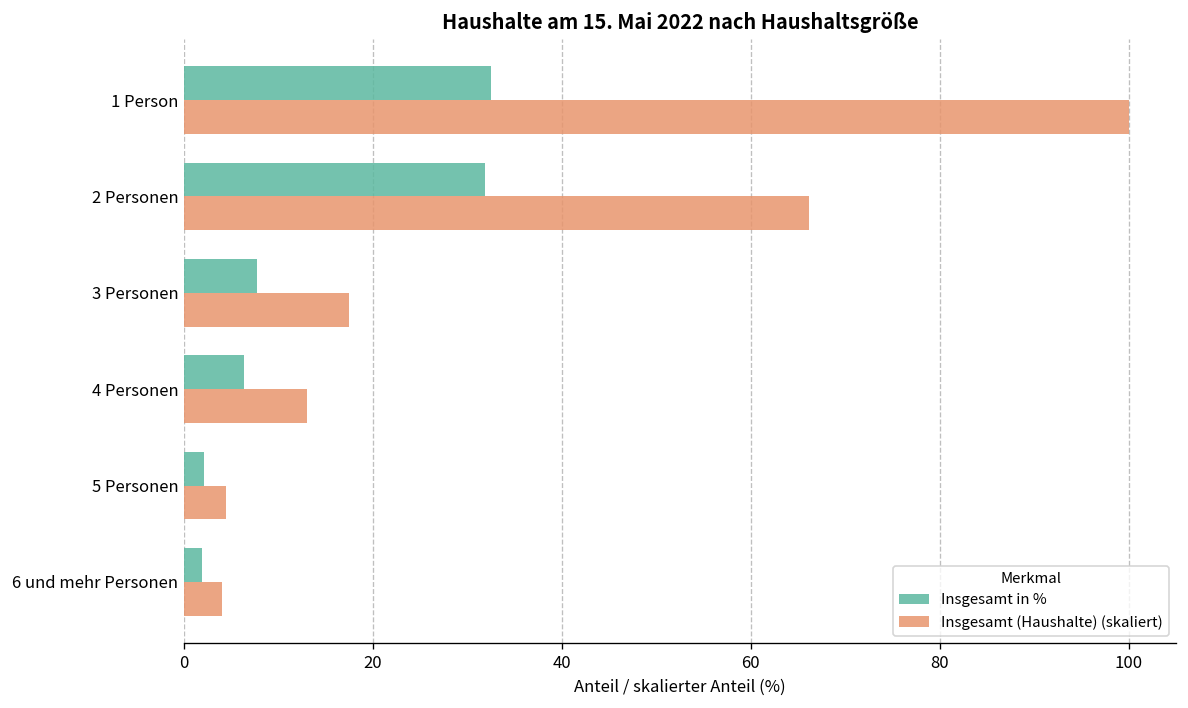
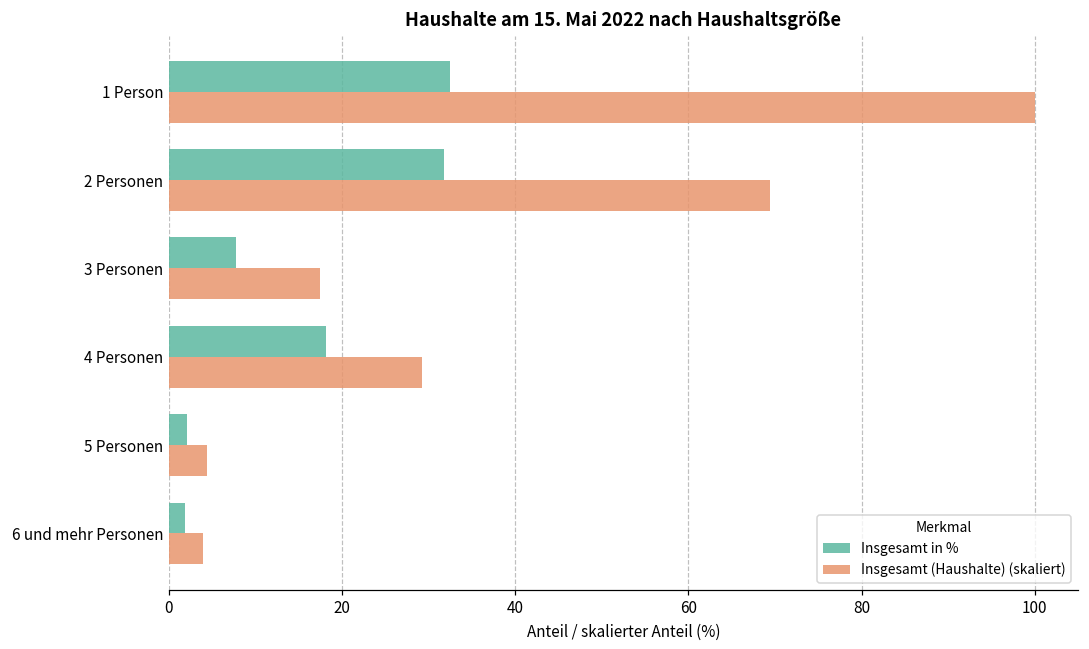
Insgesamt (Haushalte) (skaliert), 2 Personen: 66 -> 69
Insgesamt in %, 4 Personen: 6 -> 18
Insgesamt (Haushalte) (skaliert), 4 Personen: 13 -> 29
